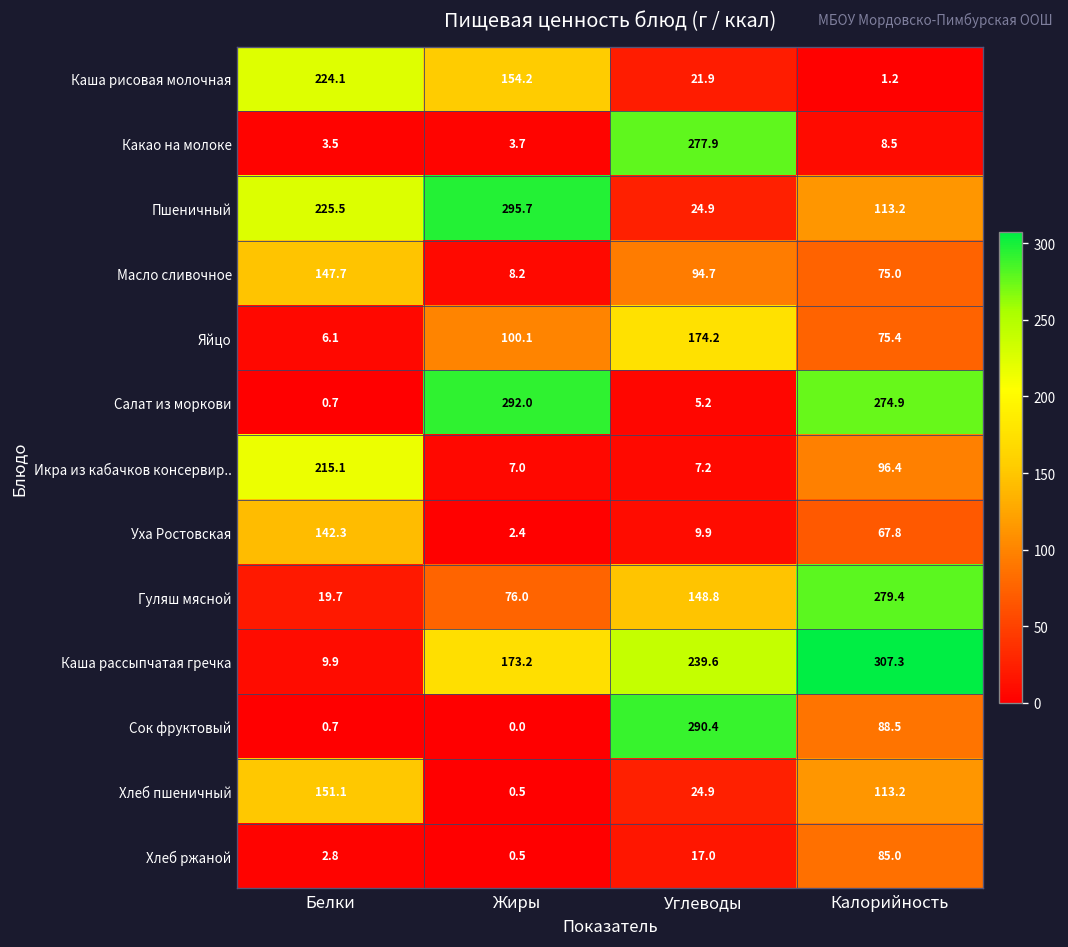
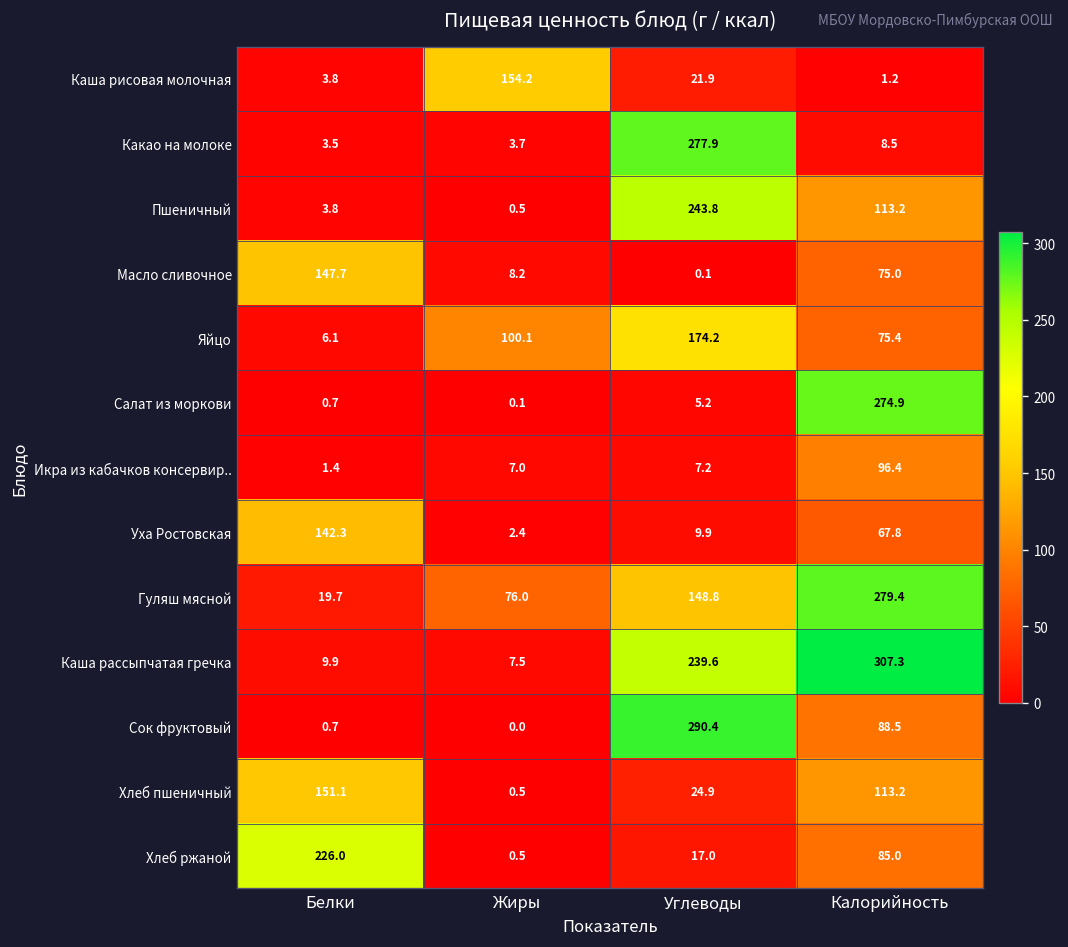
Каша рисовая молочная, Белки: 224.1 -> 3.8
Пшеничный, Белки: 225.5 -> 3.8
Пшеничный, Жиры: 295.7 -> 0.5
Пшеничный, Углеводы: 24.9 -> 243.8
Масло сливочное, Углеводы: 94.7 -> 0.1
Салат из моркови, Жиры: 292.0 -> 0.1
Икра из кабачков консервир.., Белки: 215.1 -> 1.4
Каша рассыпчатая гречка, Жиры: 173.2 -> 7.5
Хлеб ржаной, Белки: 2.8 -> 226.0
